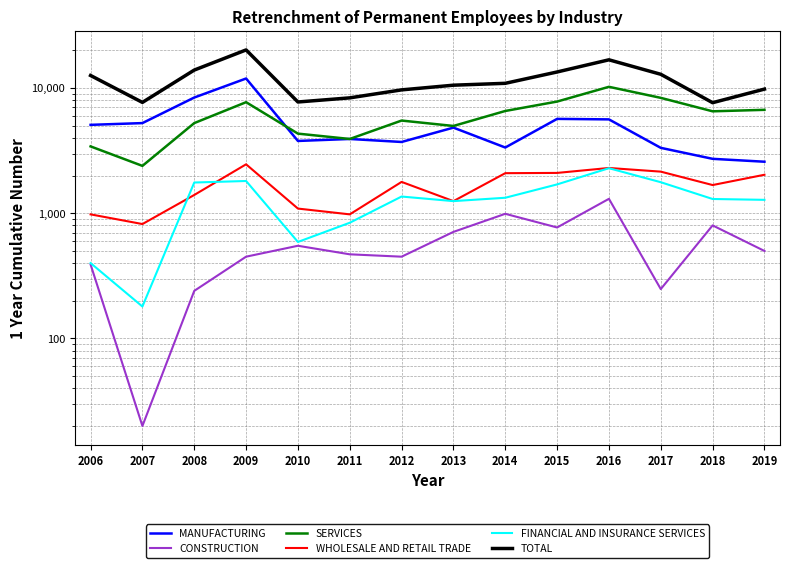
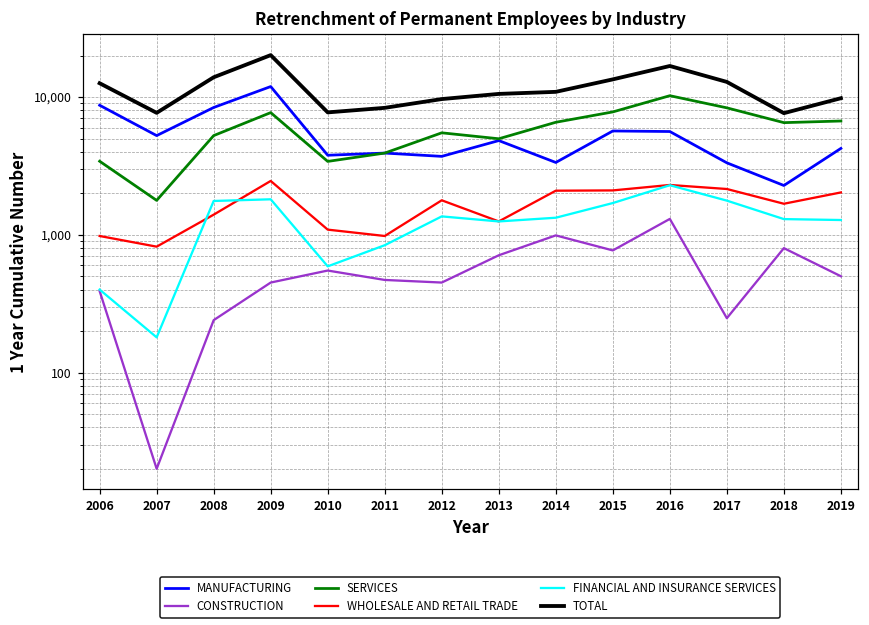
MANUFACTURING, 2006: 5,100 -> 9,000
SERVICES, 2007: 2,400 -> 1,800
SERVICES, 2010: 4,300 -> 3,400
MANUFACTURING, 2018: 2,700 -> 2,300
MANUFACTURING, 2019: 2,600 -> 4,200
